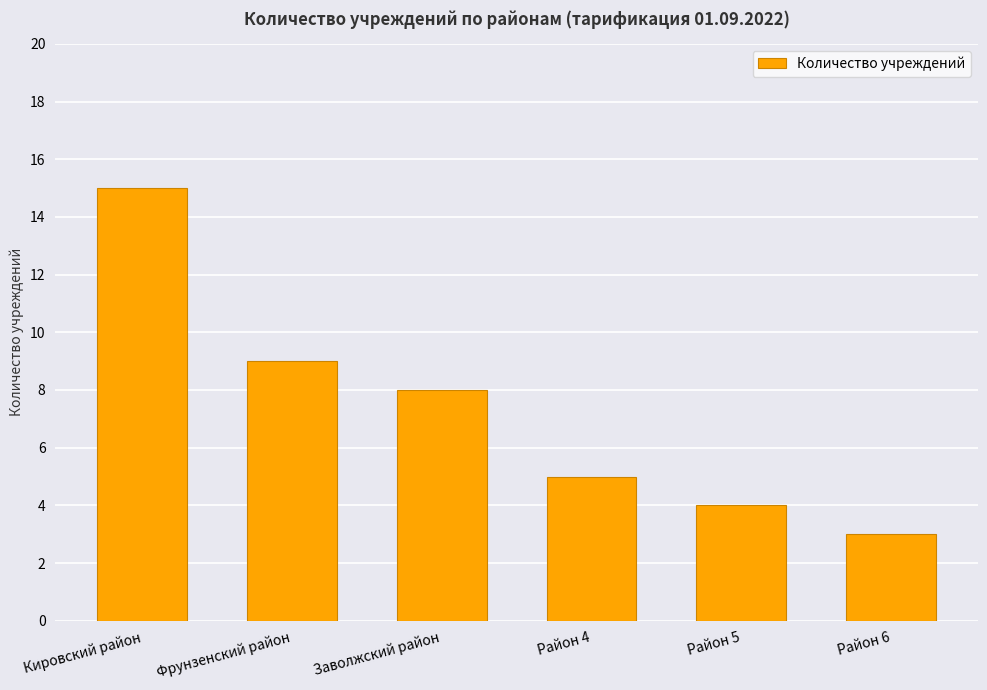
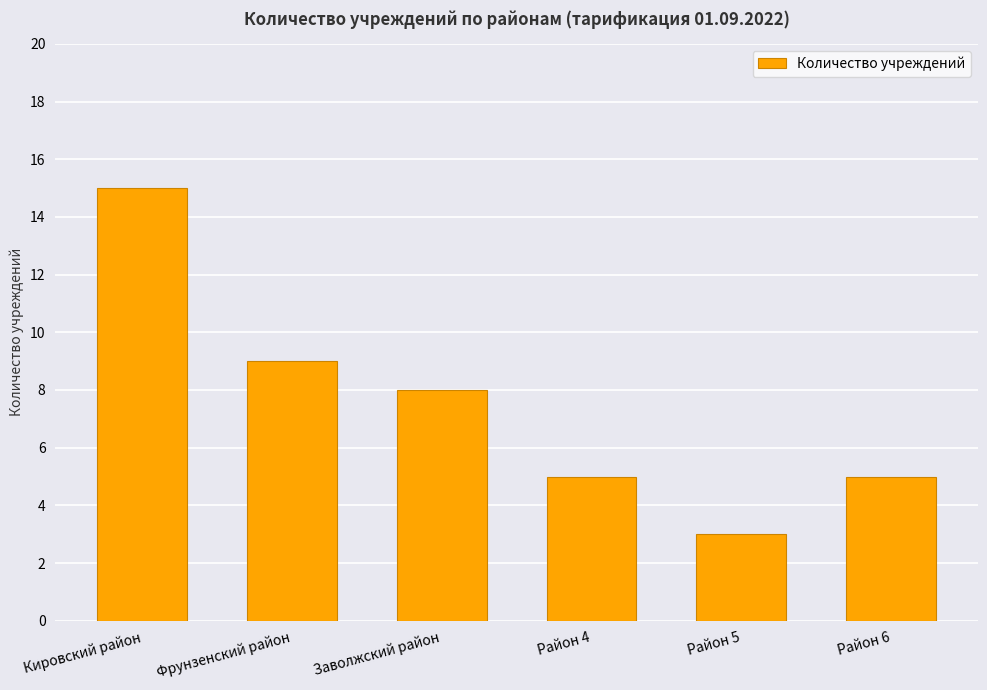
Район 5: 4 -> 3
Район 6: 3 -> 5
